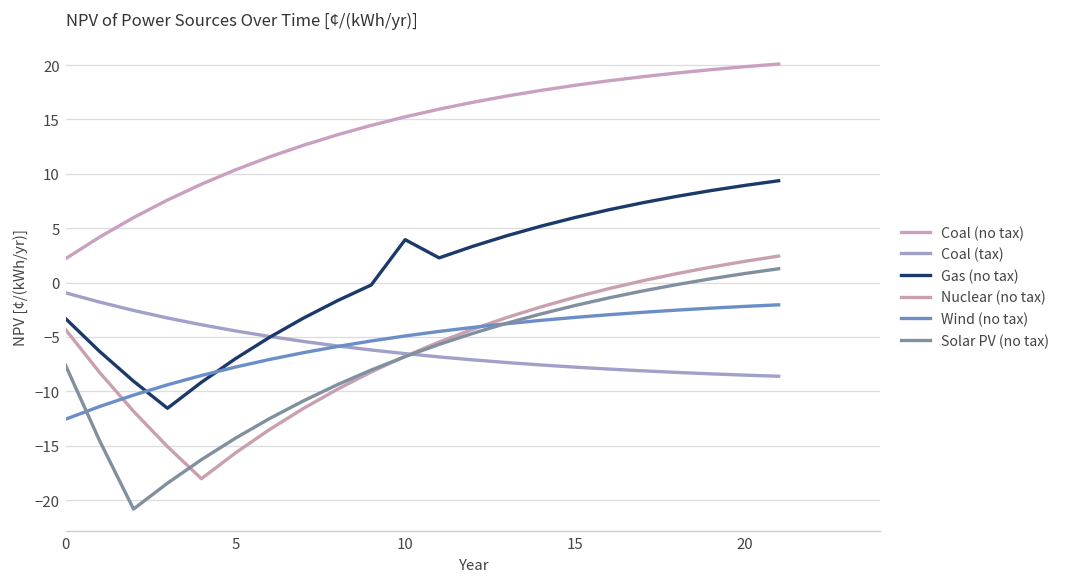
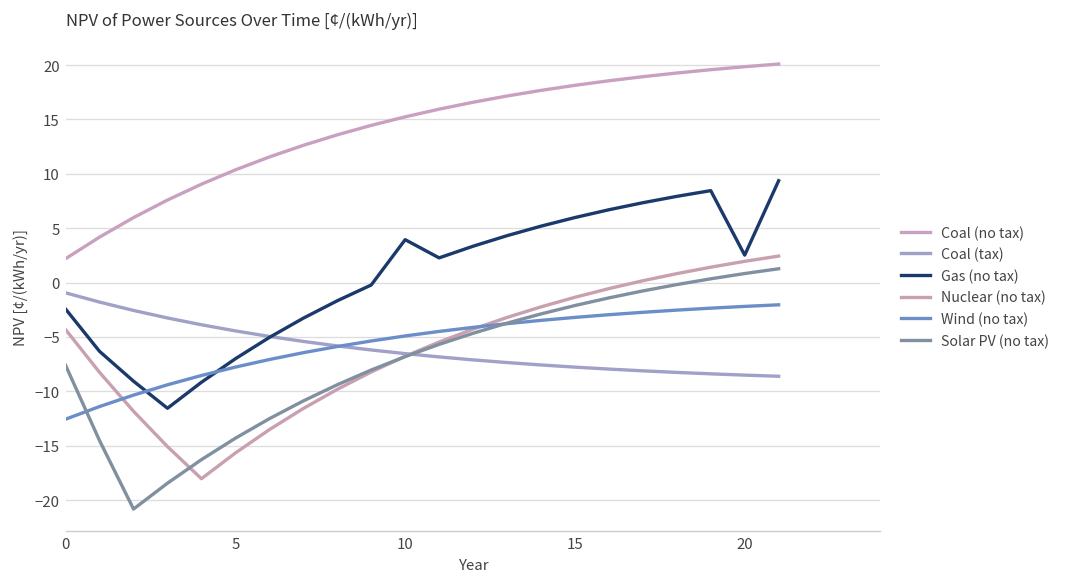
Gas (no tax), 0: -3 -> -2
Gas (no tax), 20: 9 -> 3
